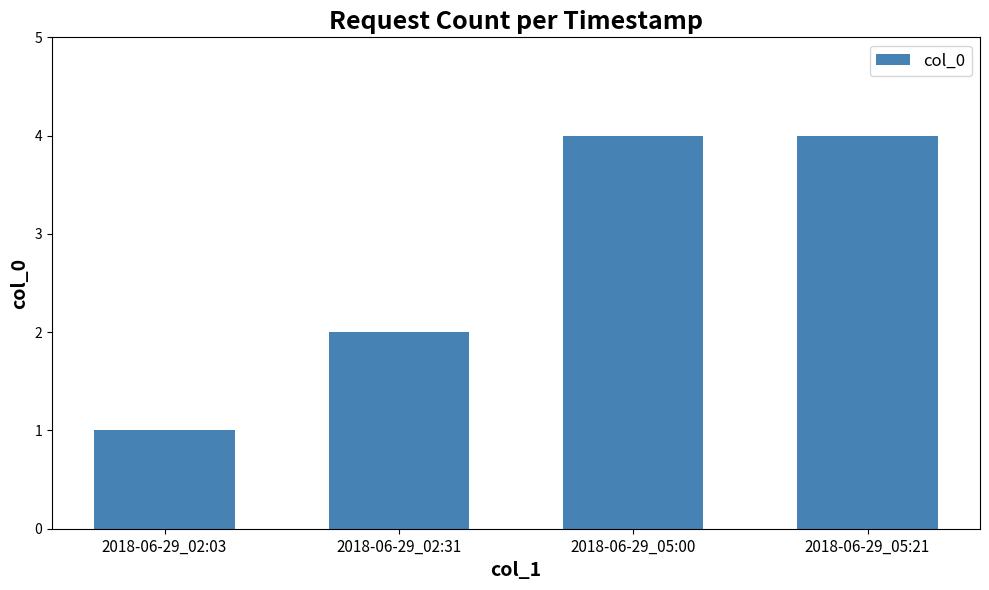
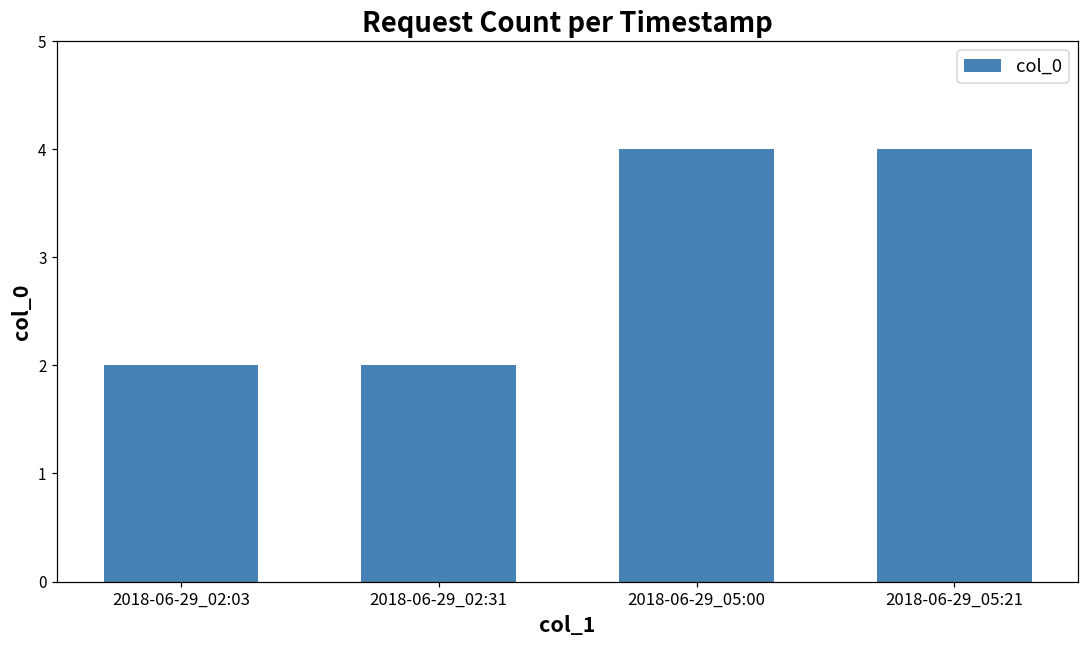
2018-06-29_02:03: 1 -> 2
